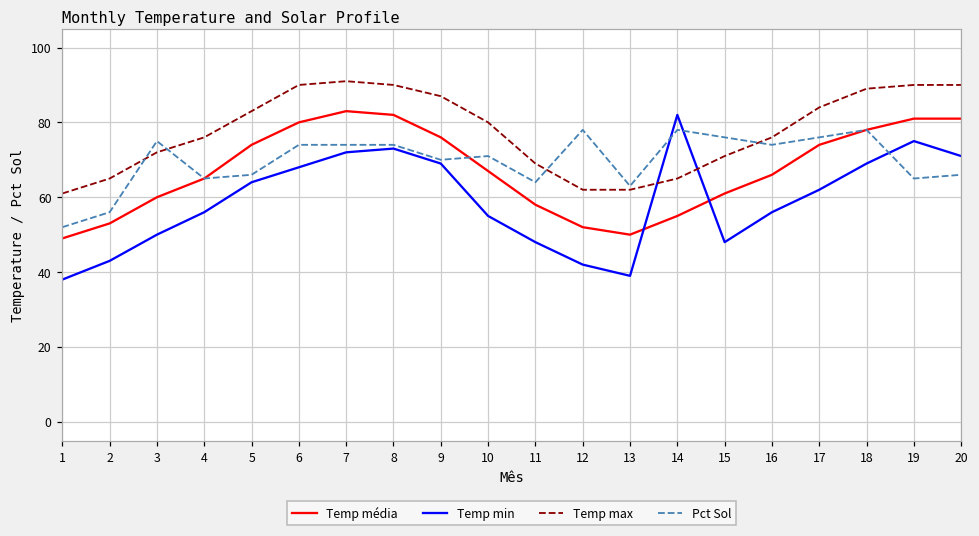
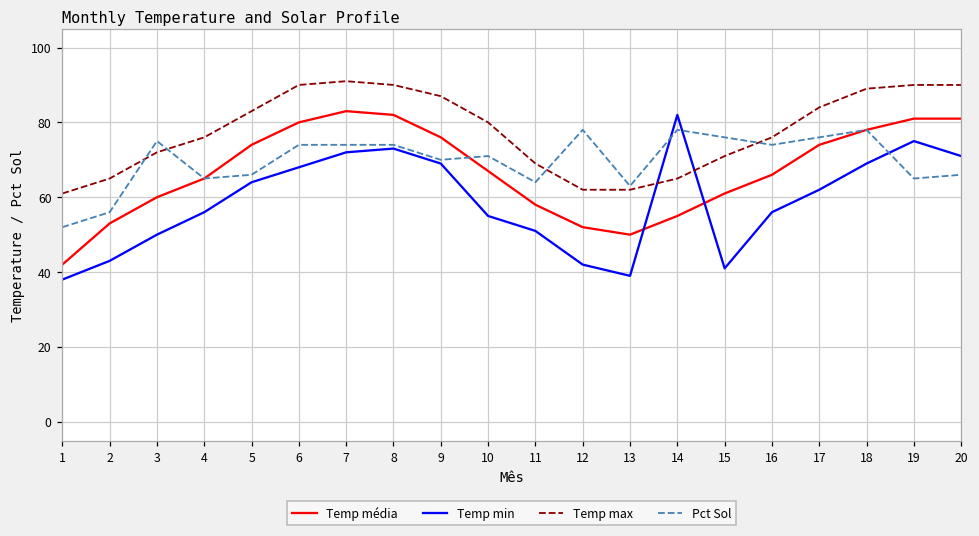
Temp média, 1: 49 -> 42
Temp min, 11: 48 -> 51
Temp min, 15: 48 -> 41
